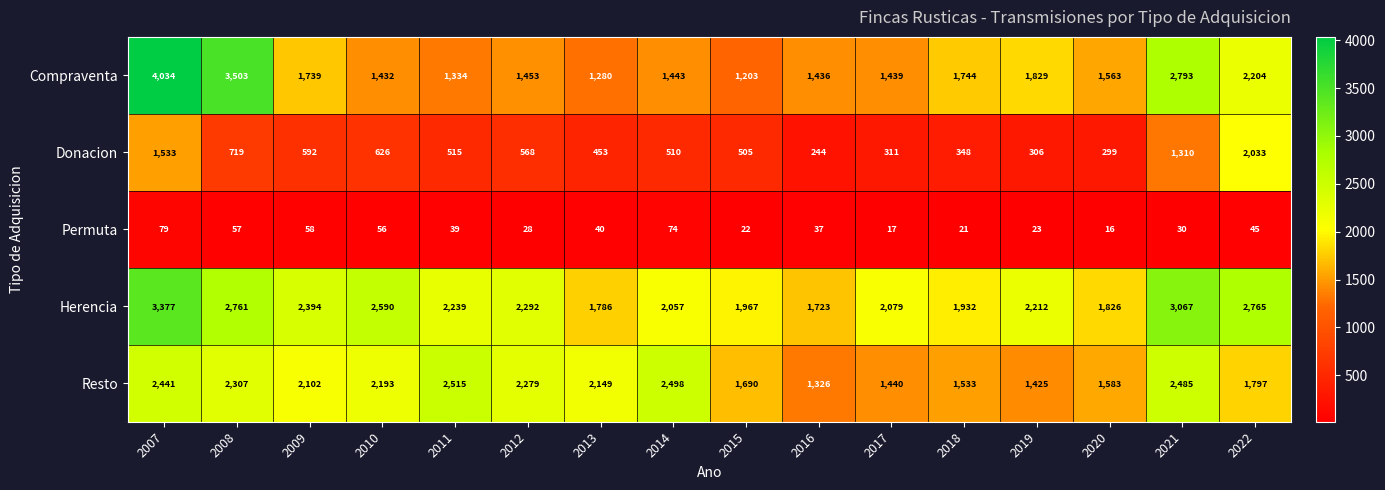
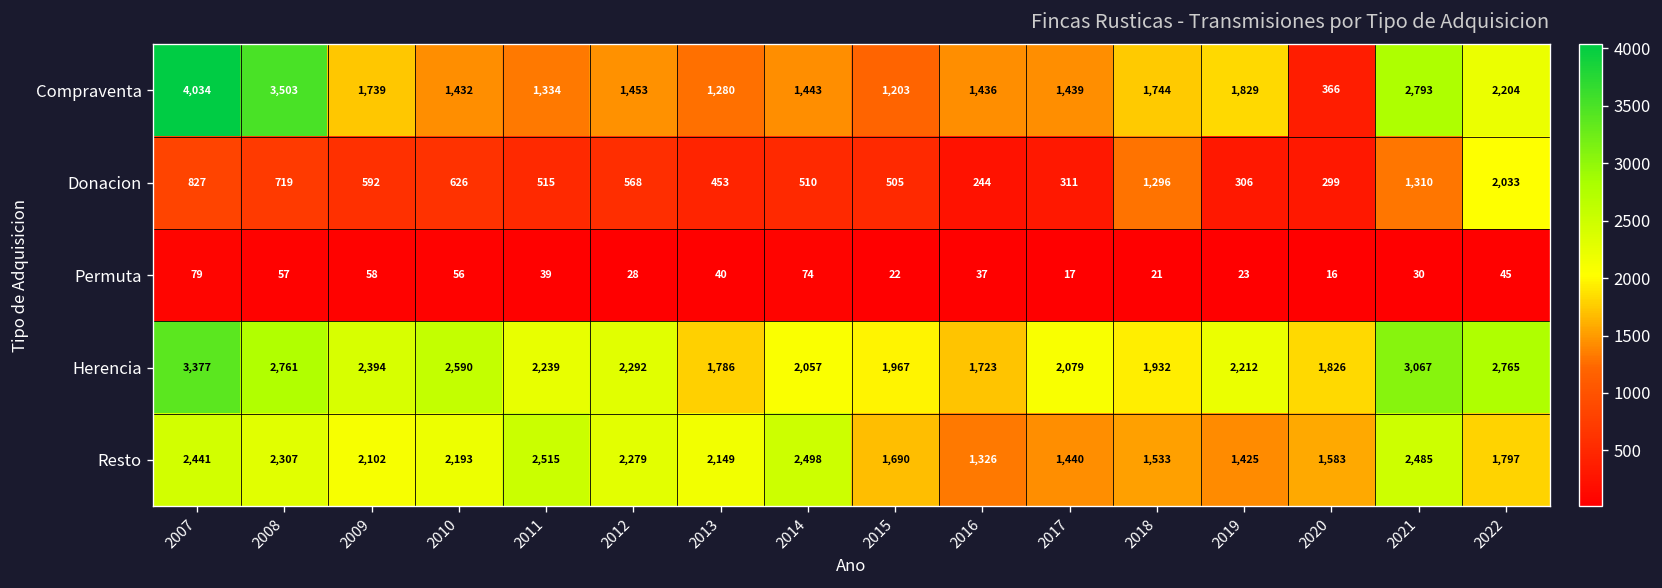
Compraventa, 2020: 1,563 -> 366
Donacion, 2007: 1,533 -> 827
Donacion, 2018: 348 -> 1,296
